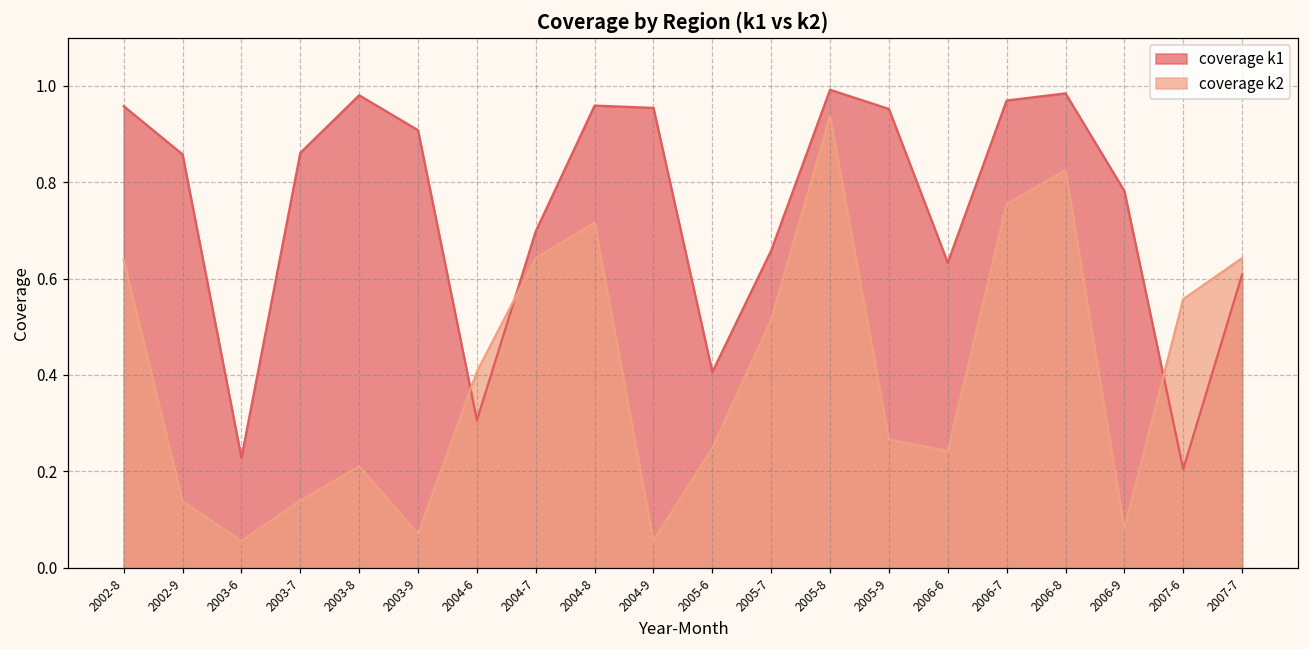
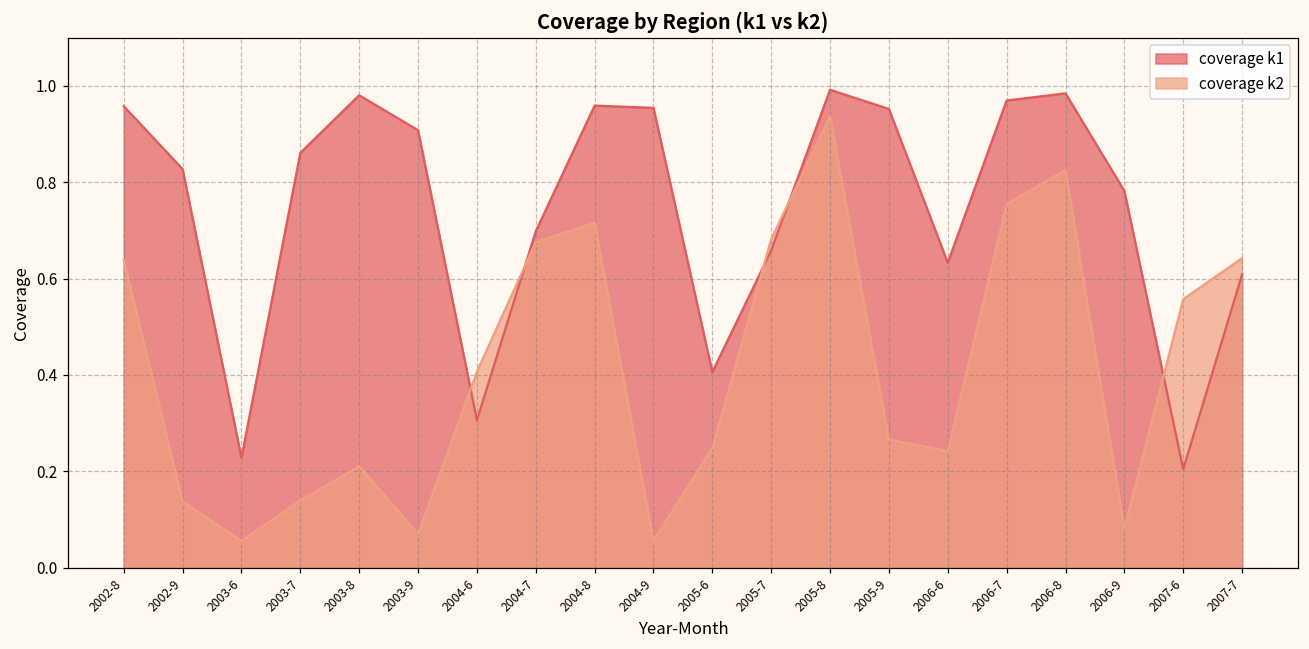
coverage k1, 2002-9: 0.86 -> 0.83
coverage k2, 2004-7: 0.64 -> 0.68
coverage k2, 2005-7: 0.52 -> 0.68
